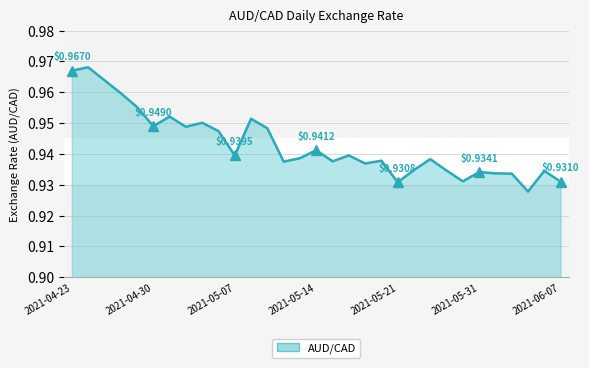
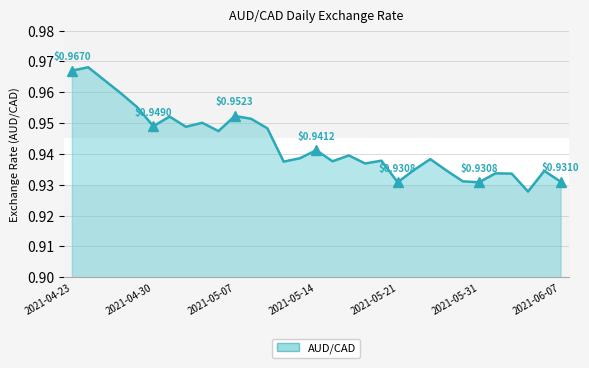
AUD/CAD, 2021-05-07: $0.9395 -> $0.9523
AUD/CAD, 2021-05-31: $0.9341 -> $0.9308
